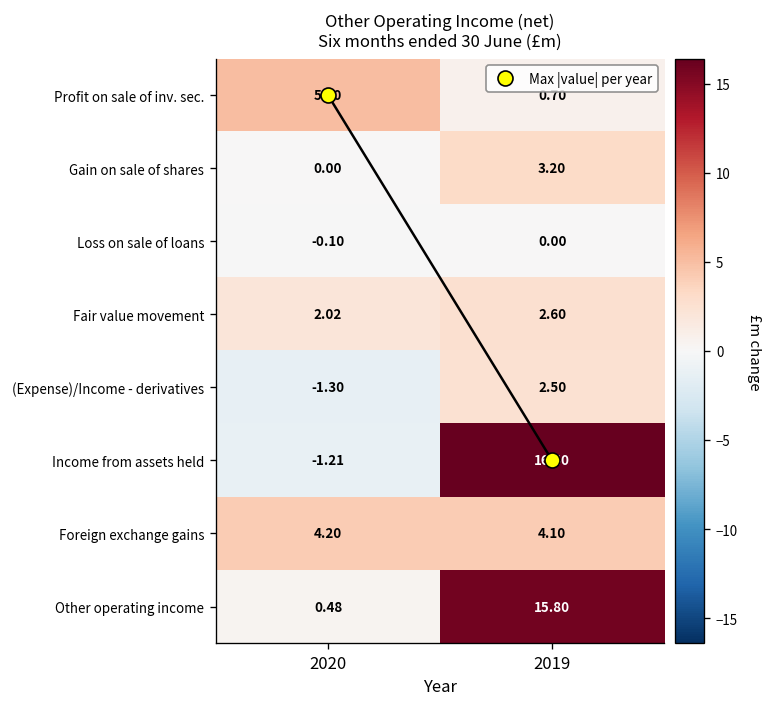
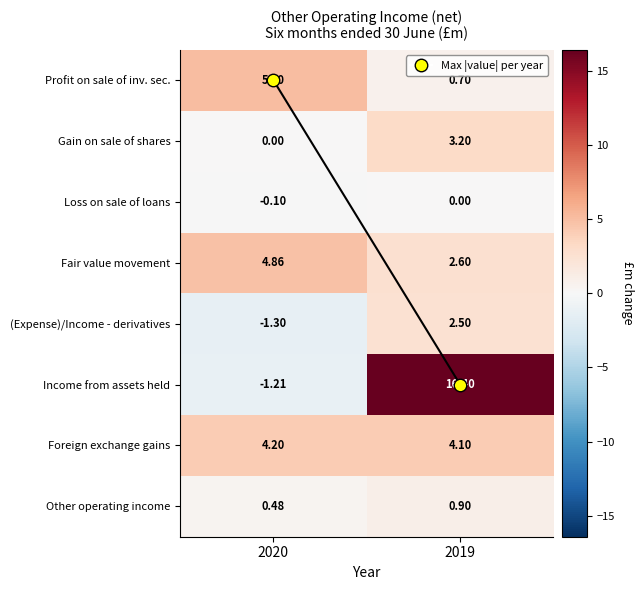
Fair value movement, 2020: 2.02 -> 4.86
Other operating income, 2019: 15.80 -> 0.90
